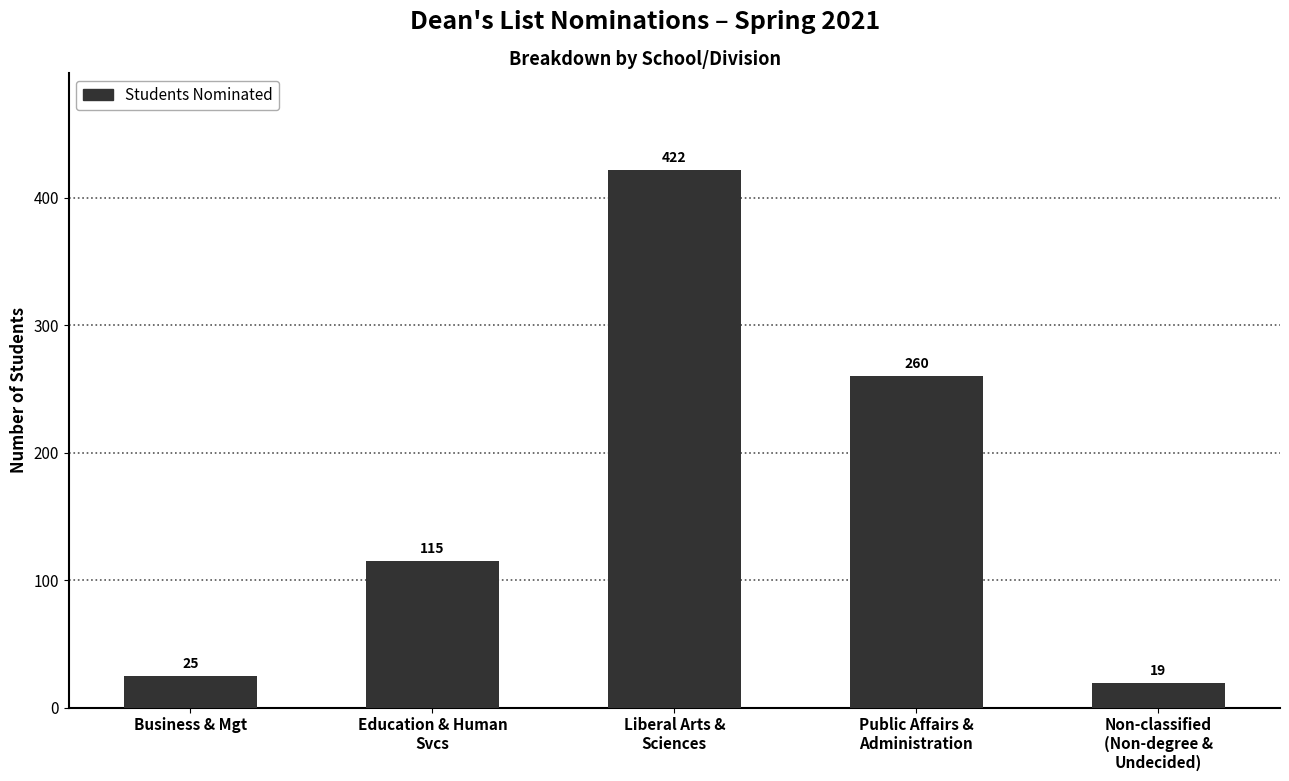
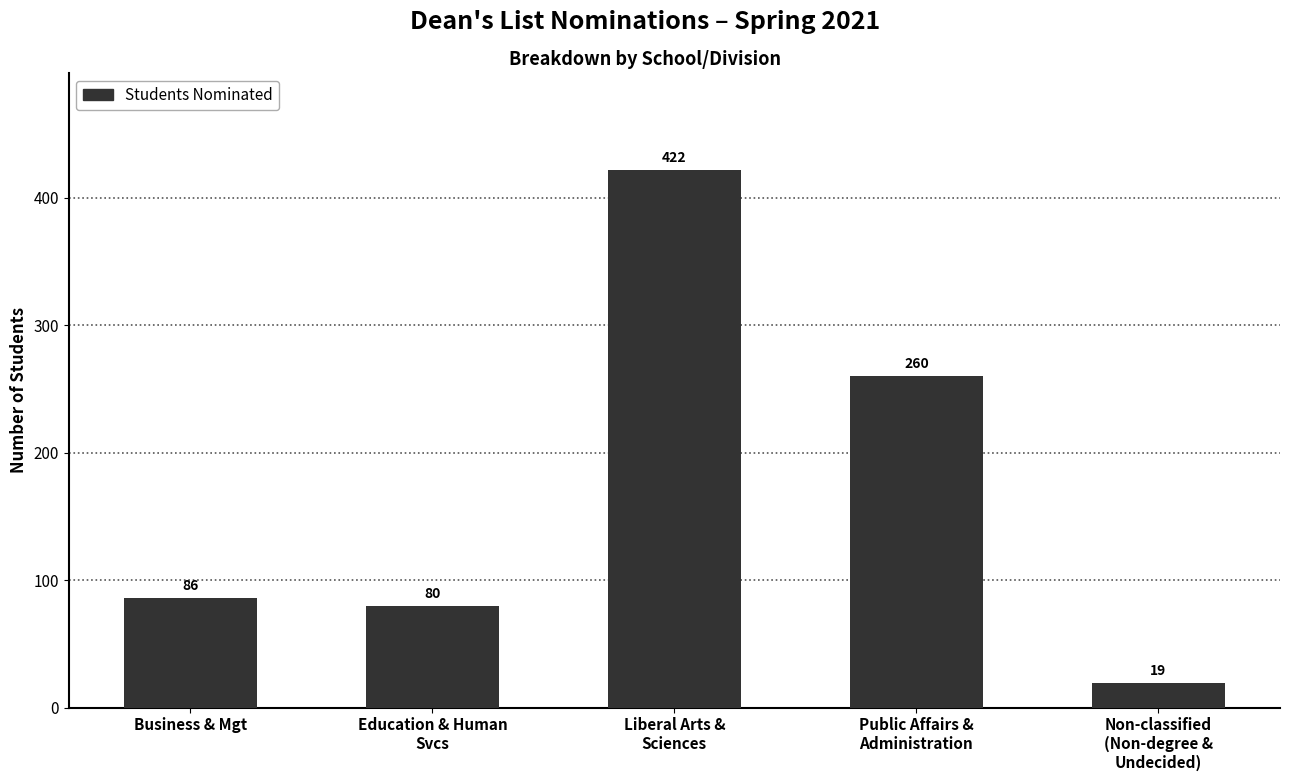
Business & Mgt: 25 -> 86
Education & Human Svcs: 115 -> 80
